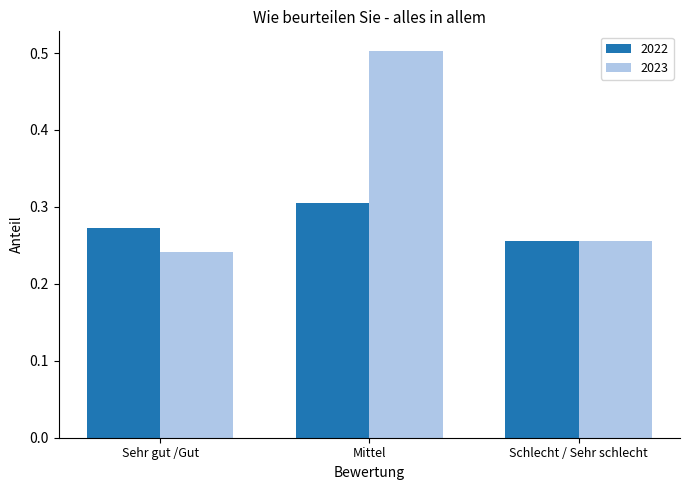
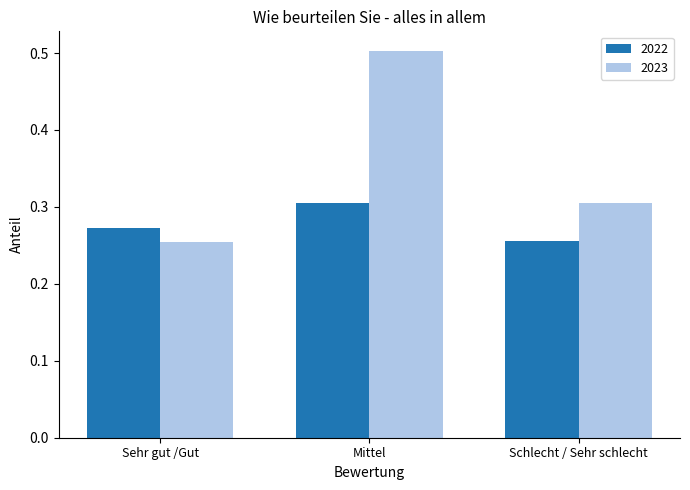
2023, Sehr gut /Gut: 0.24 -> 0.26
2023, Schlecht / Sehr schlecht: 0.26 -> 0.30
